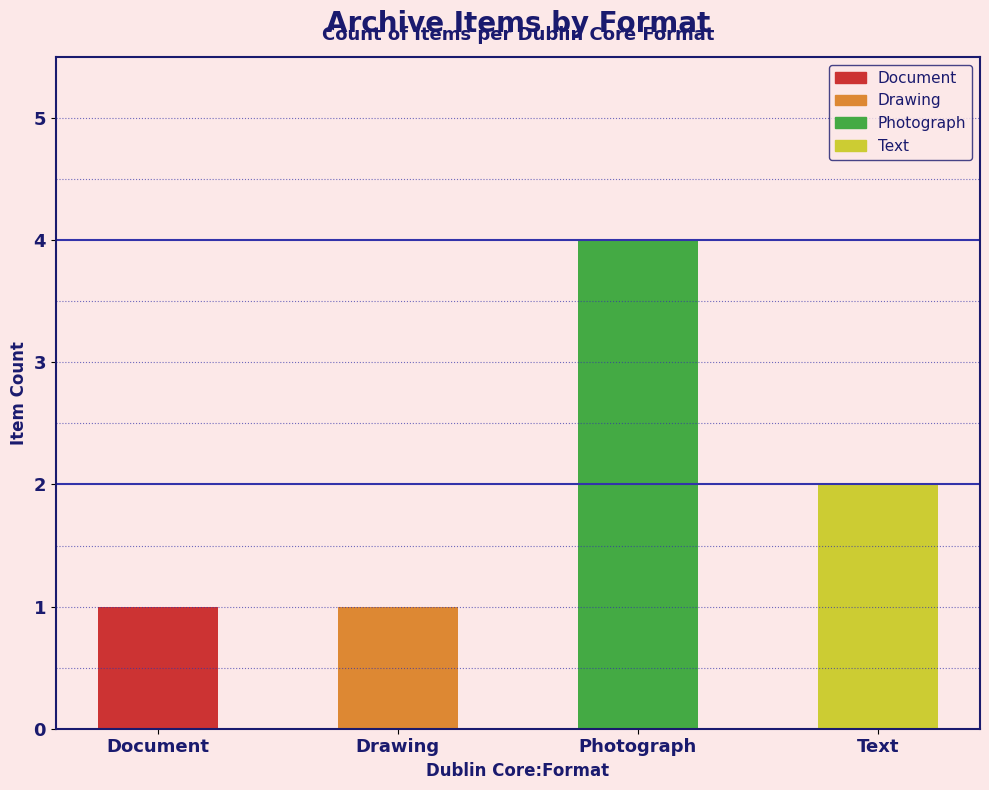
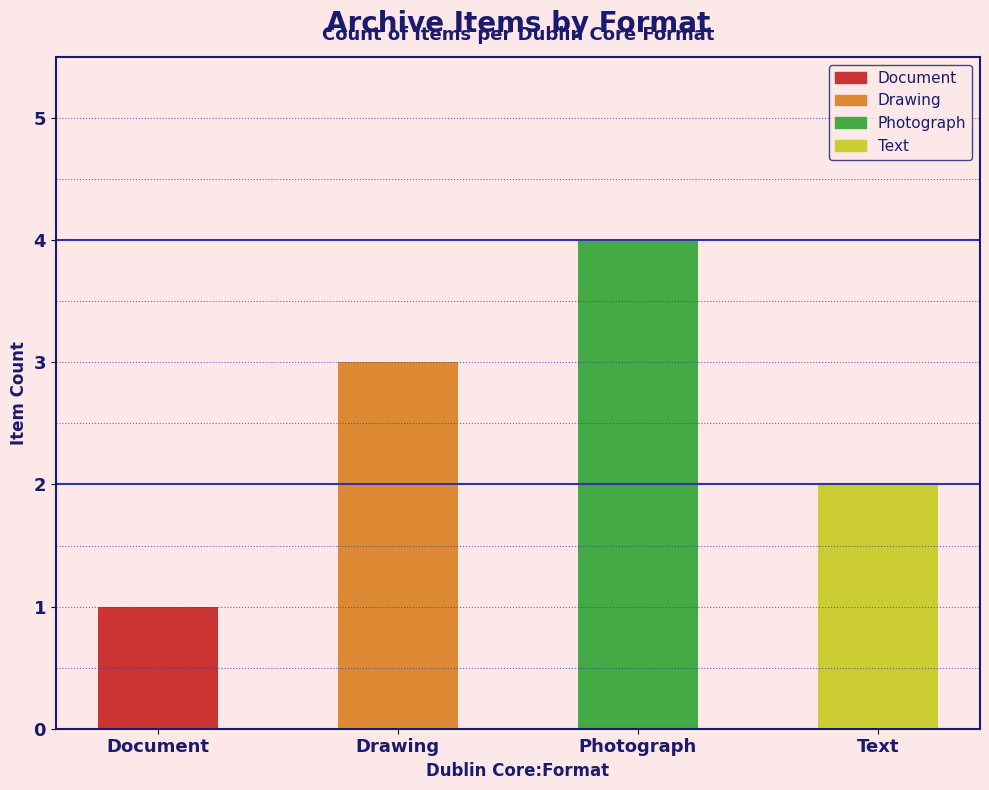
Drawing: 1 -> 3
